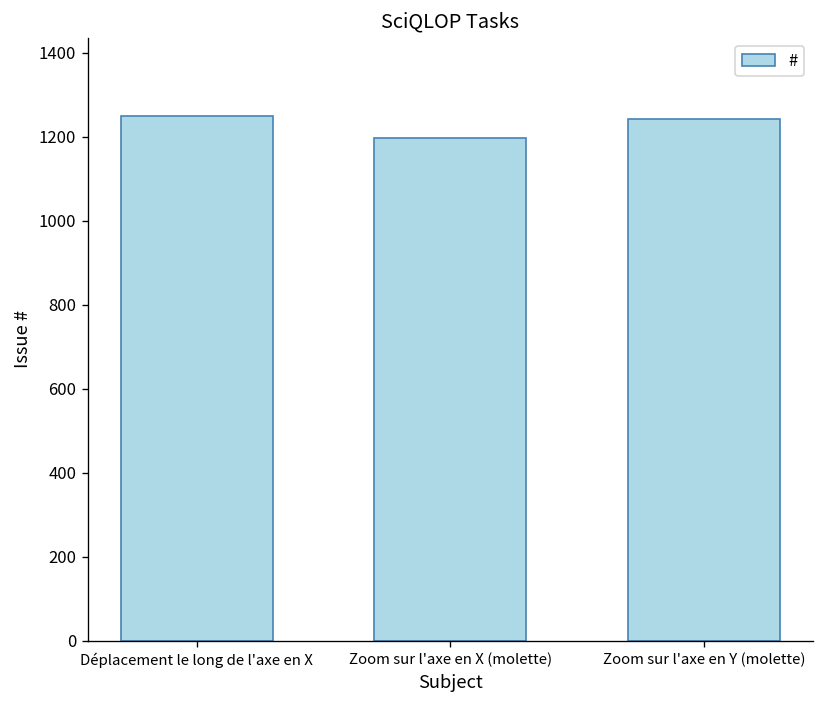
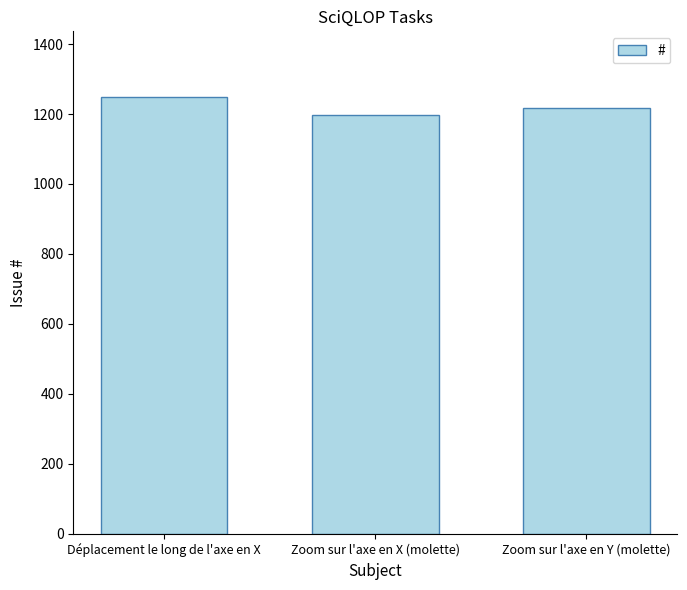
Zoom sur l'axe en Y (molette): 1240 -> 1220
